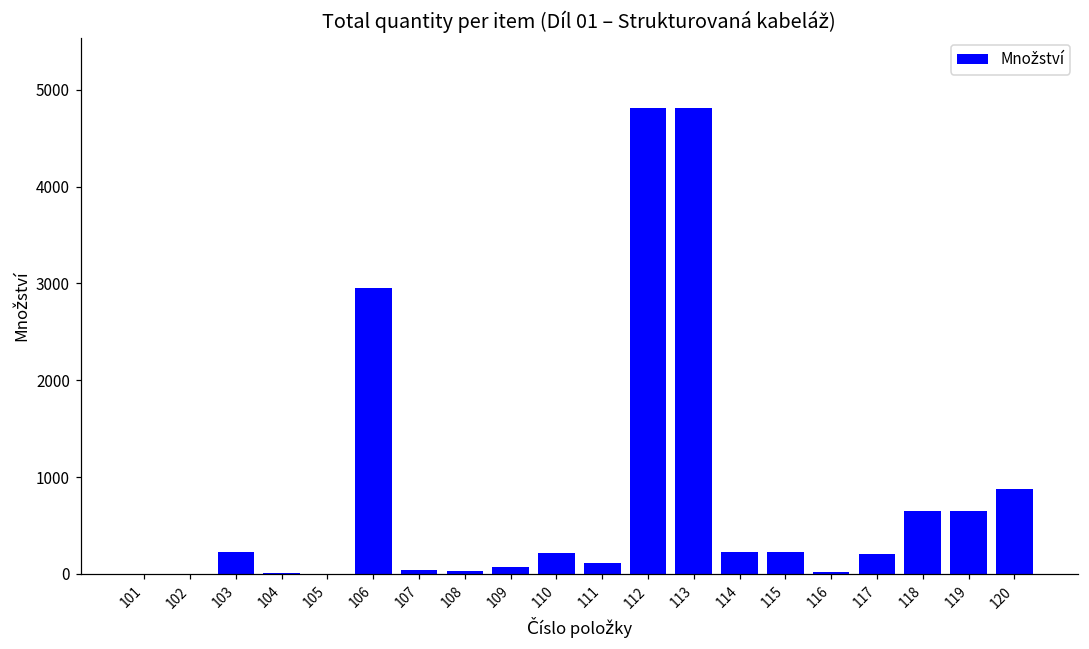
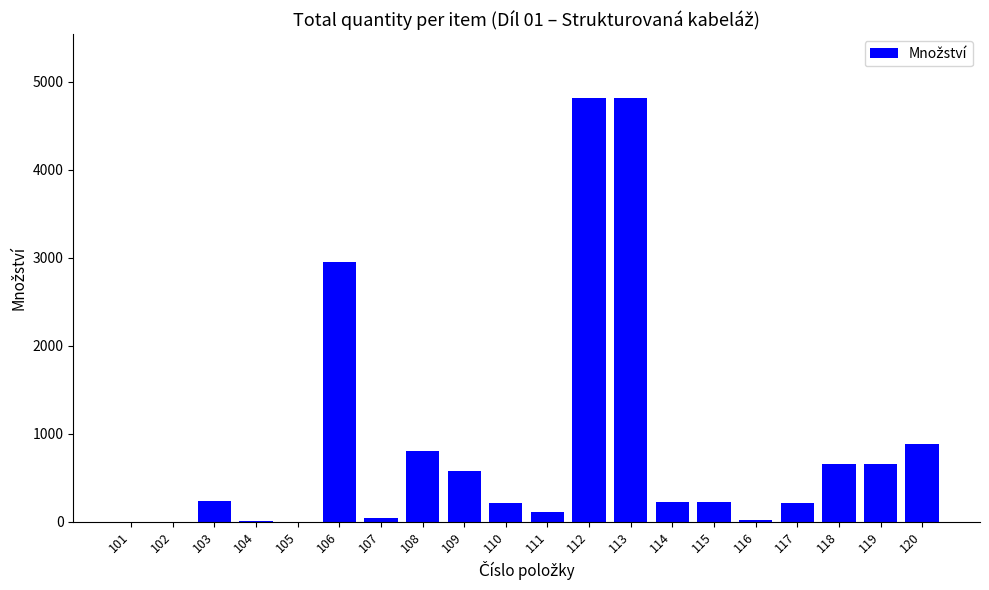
108: 0 -> 800
109: 100 -> 600
